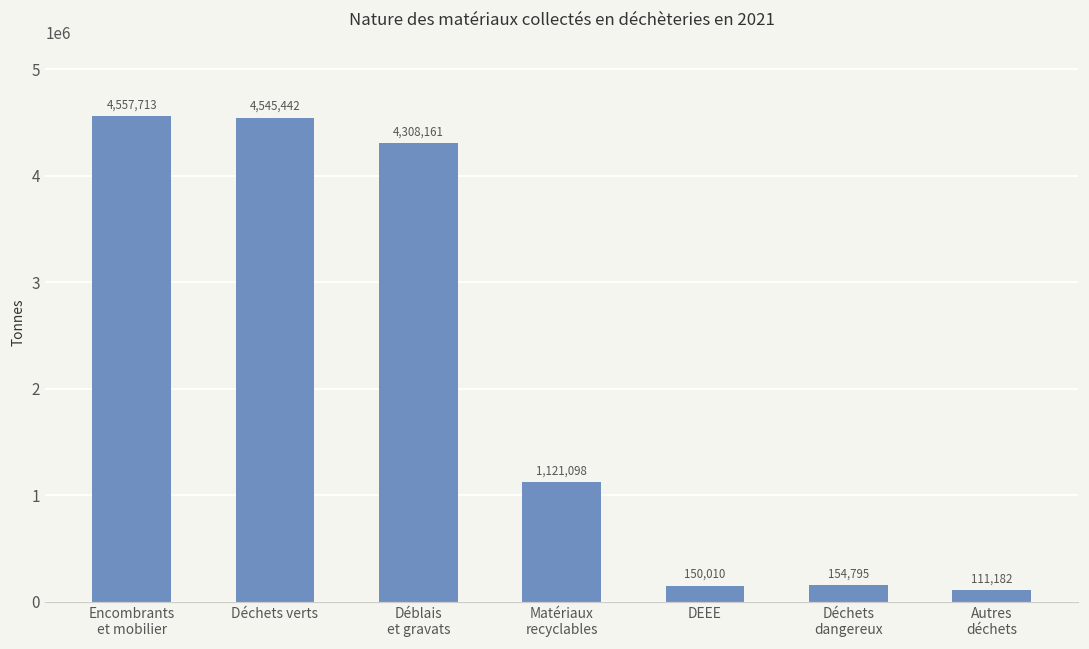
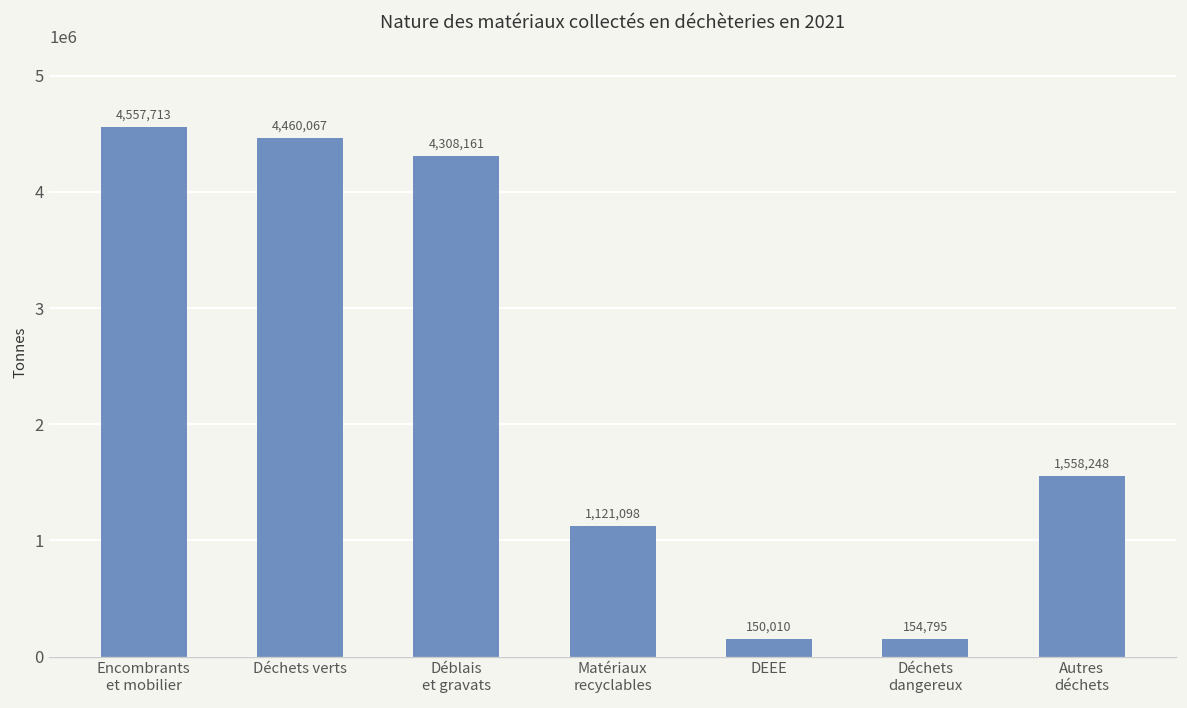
Déchets verts: 4,545,442 -> 4,460,067
Autres déchets: 111,182 -> 1,558,248
